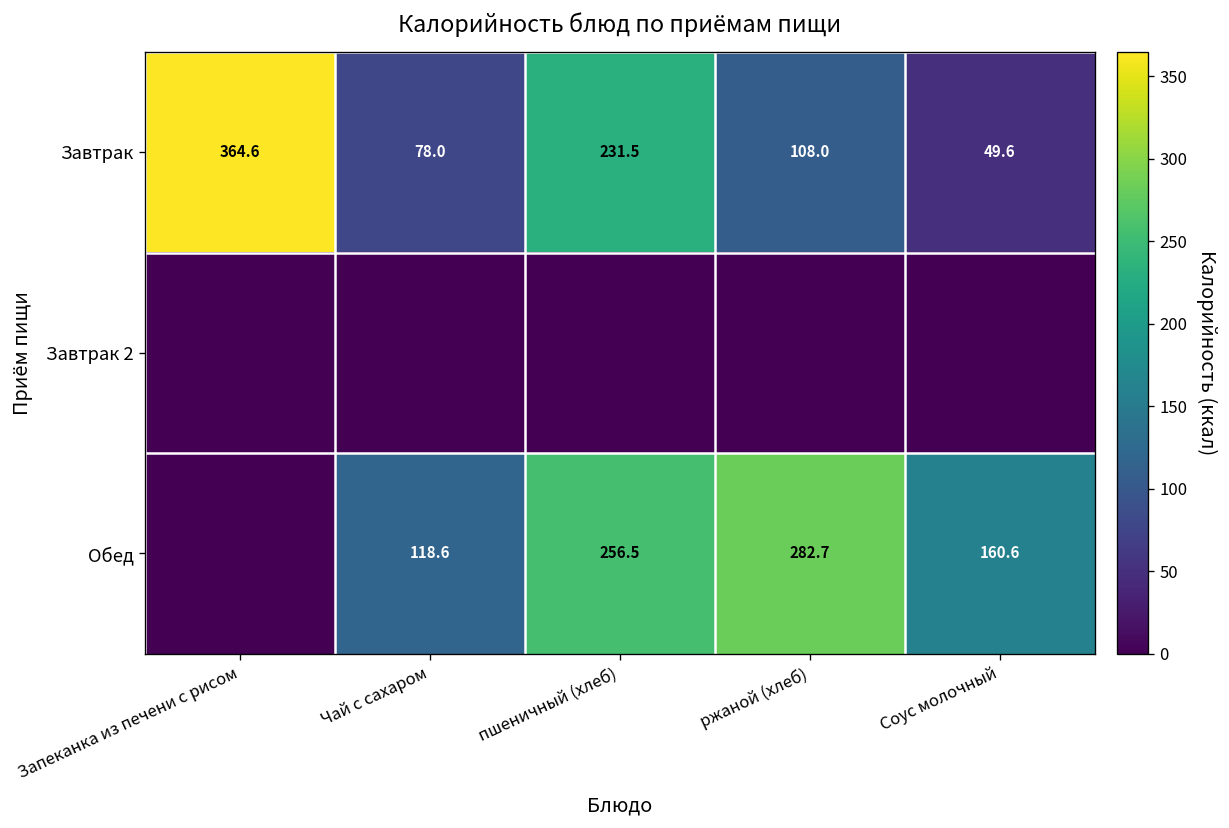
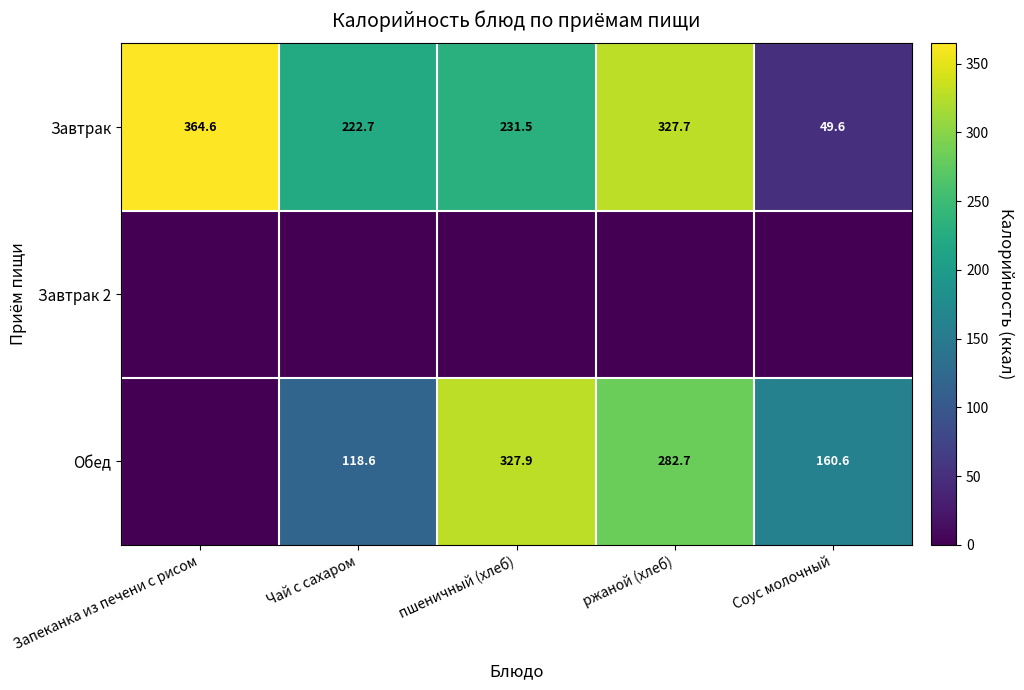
Завтрак, Чай с сахаром: 78.0 -> 222.7
Завтрак, ржаной (хлеб): 108.0 -> 327.7
Обед, пшеничный (хлеб): 256.5 -> 327.9
